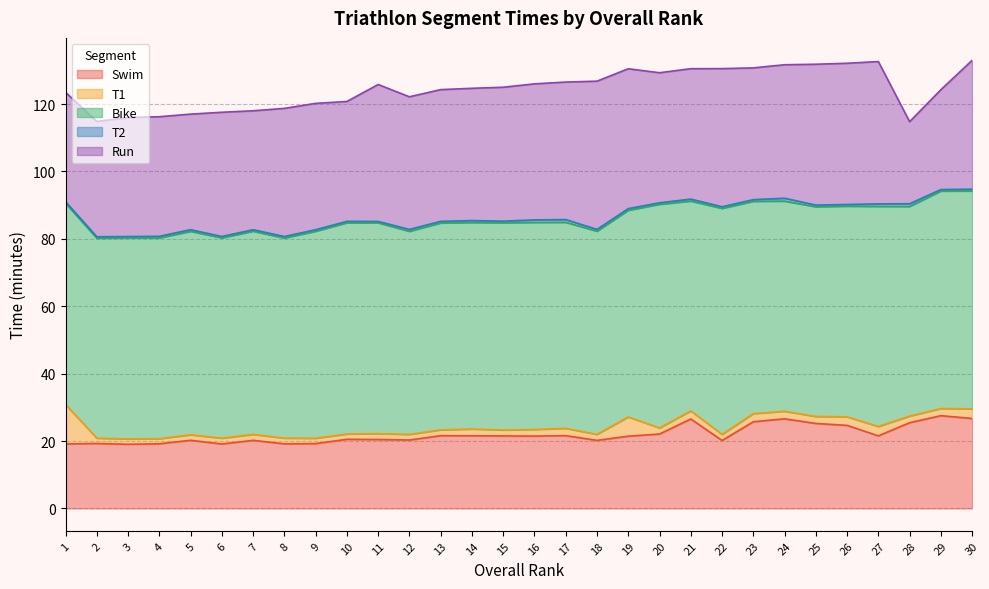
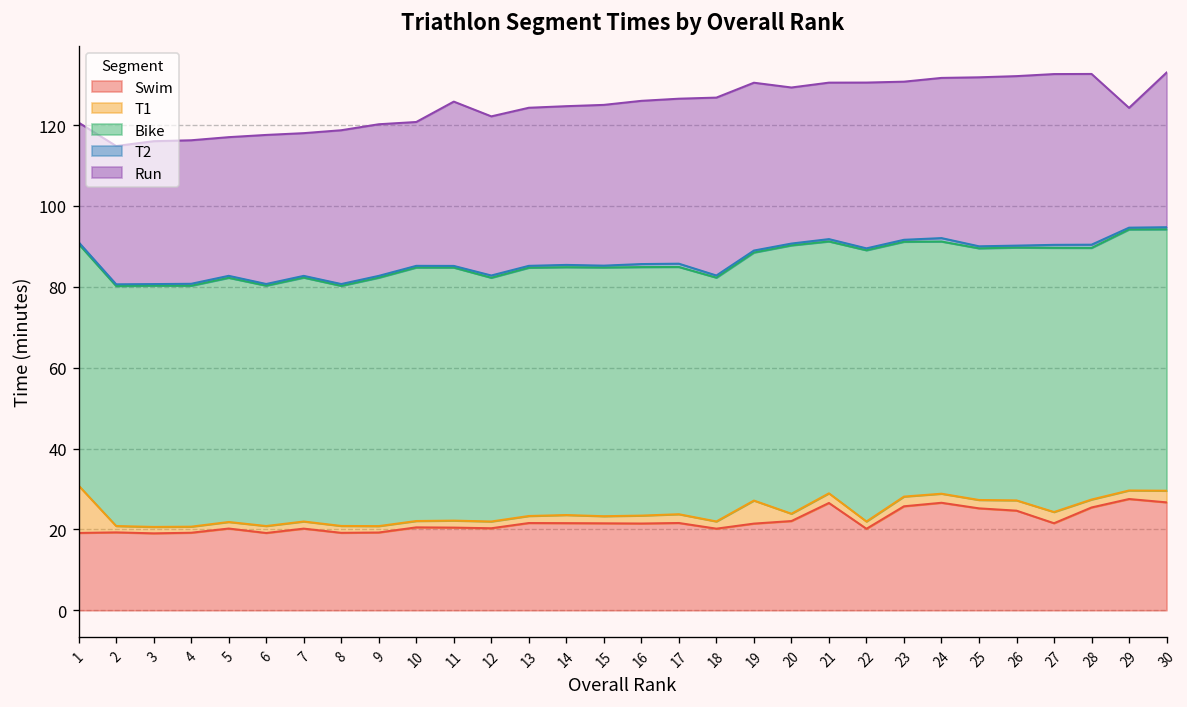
Run, 1: 32 -> 30
Run, 28: 24 -> 42
